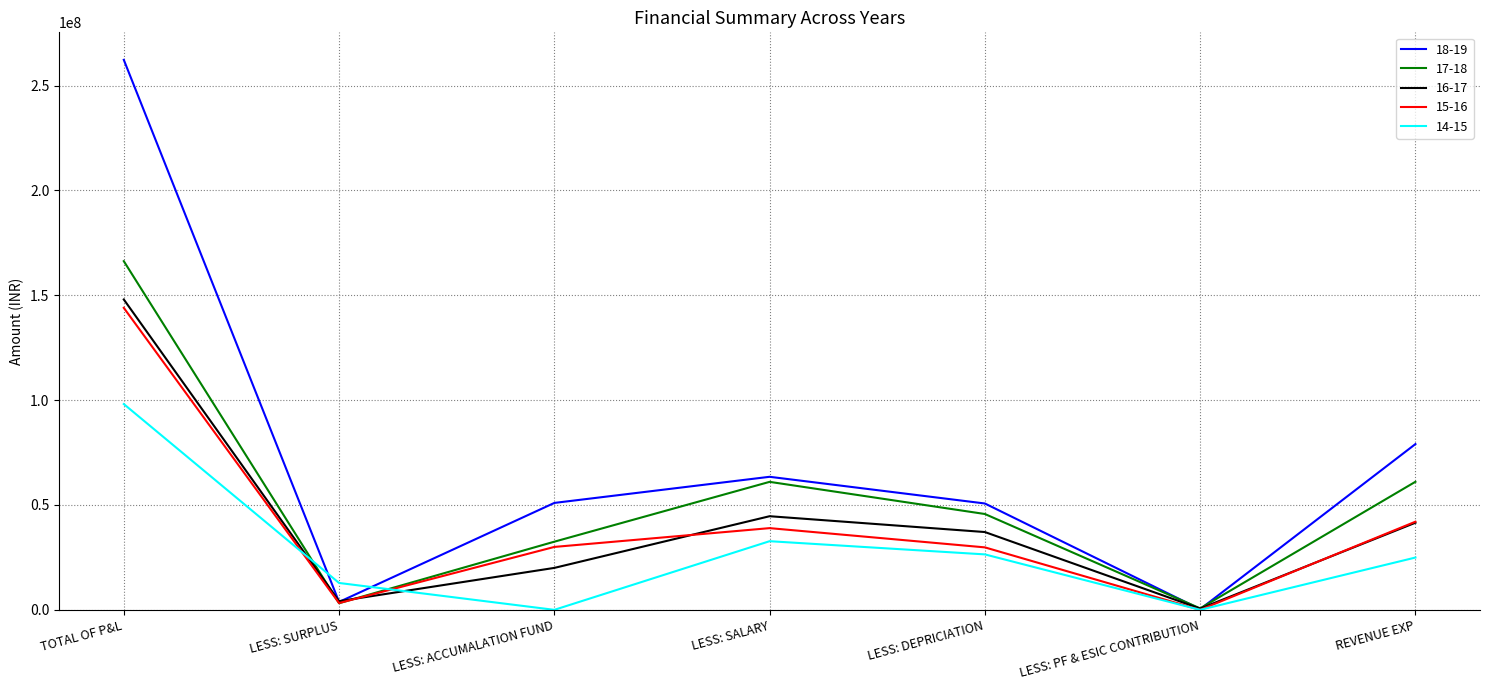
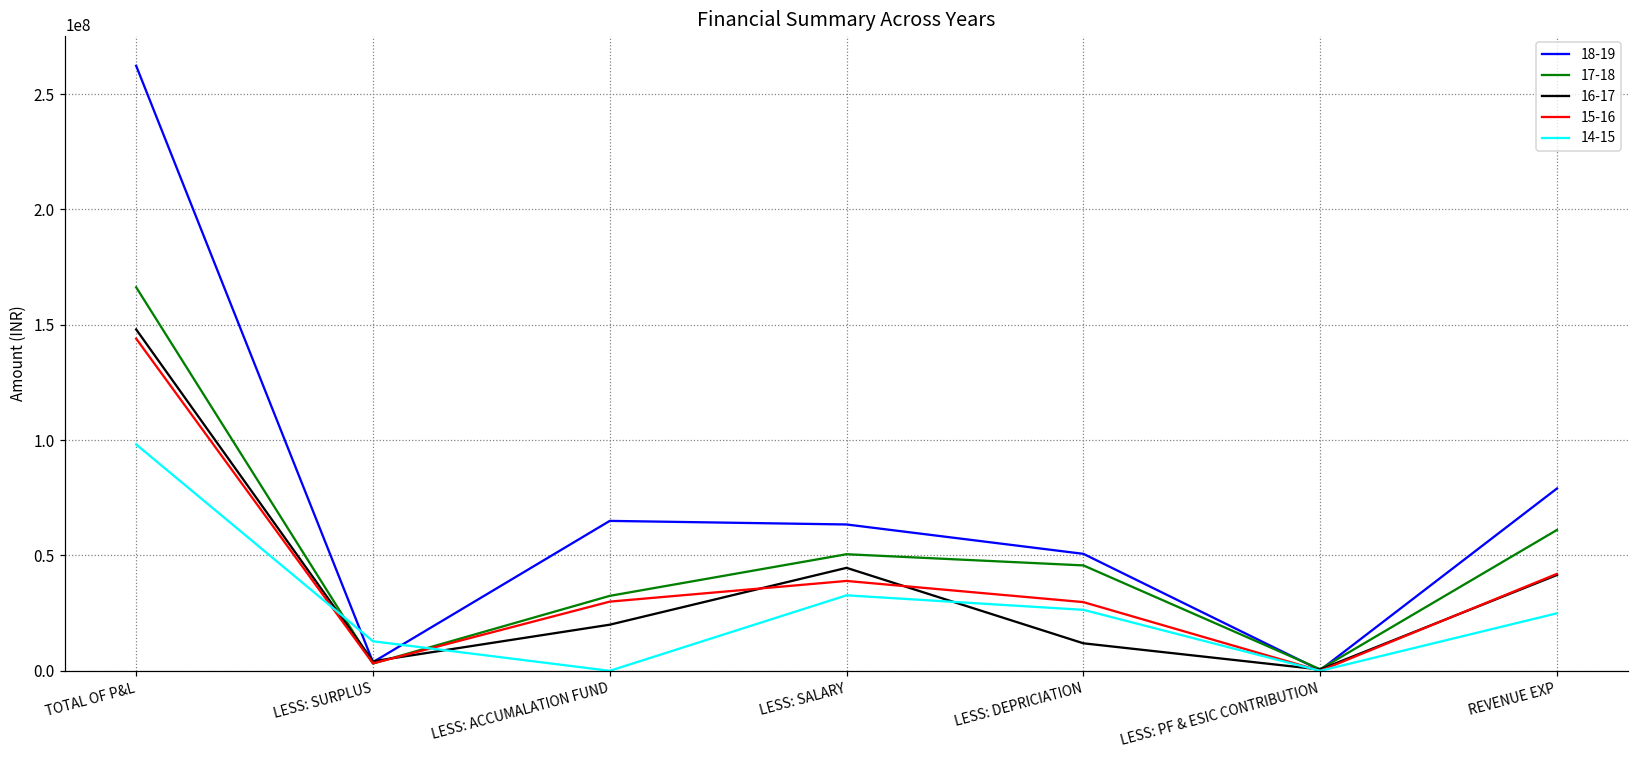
18-19, LESS: ACCUMALATION FUND: 51000000 -> 65000000
17-18, LESS: SALARY: 61000000 -> 51000000
16-17, LESS: DEPRICIATION: 37000000 -> 12000000
